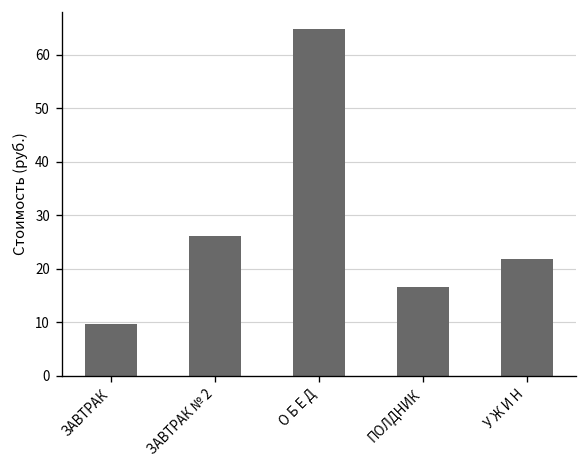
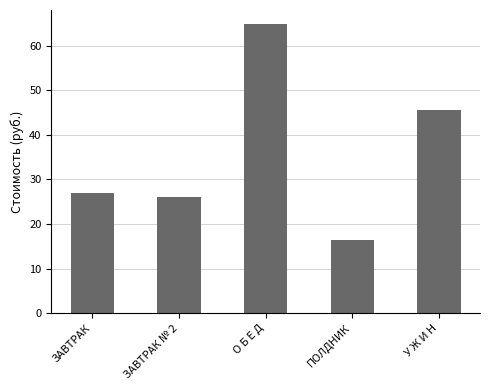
ЗАВТРАК: 10 -> 27
У Ж И Н: 22 -> 45
